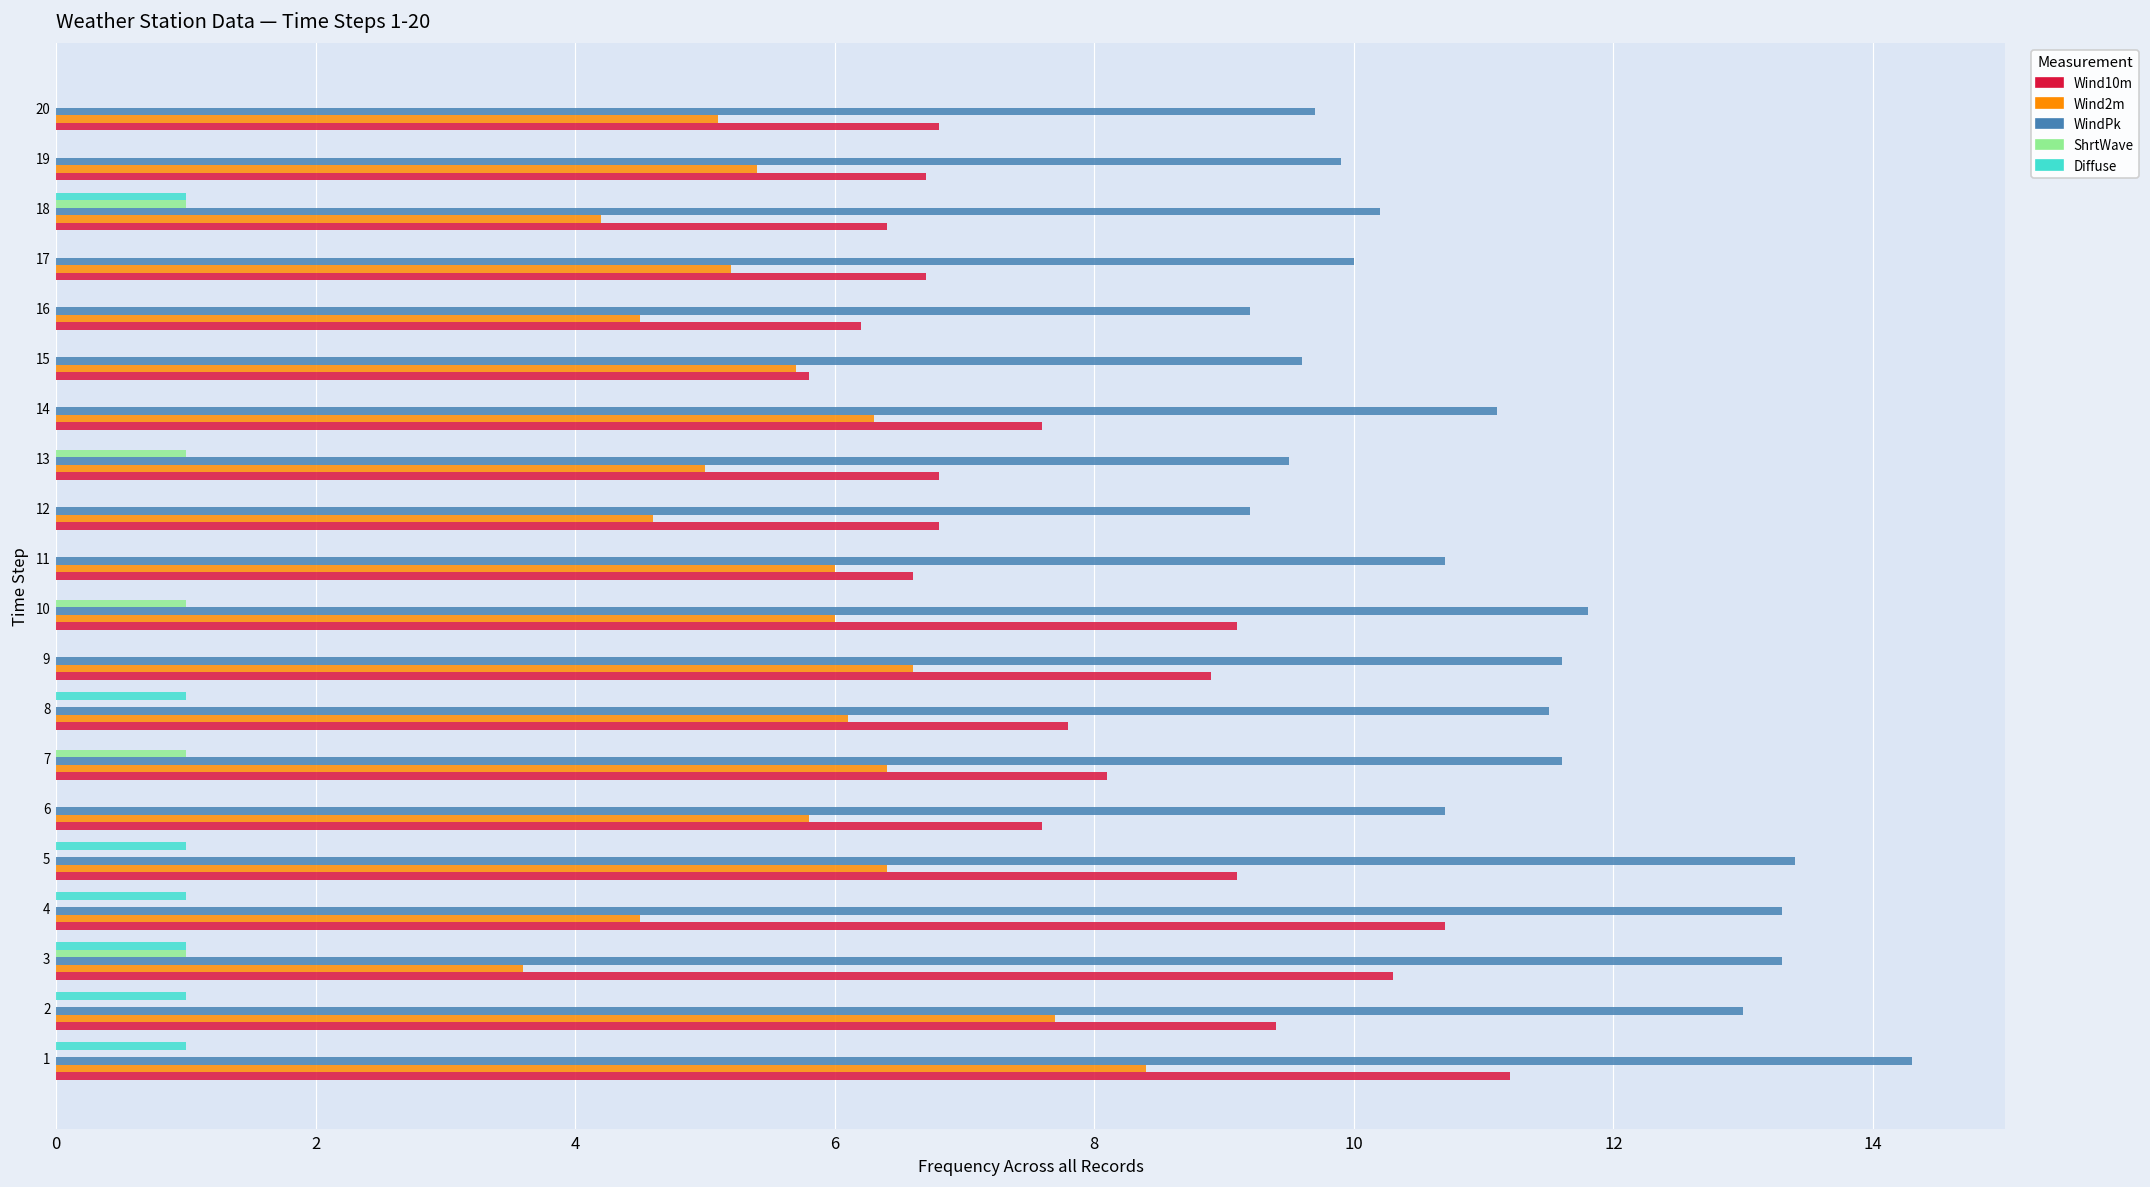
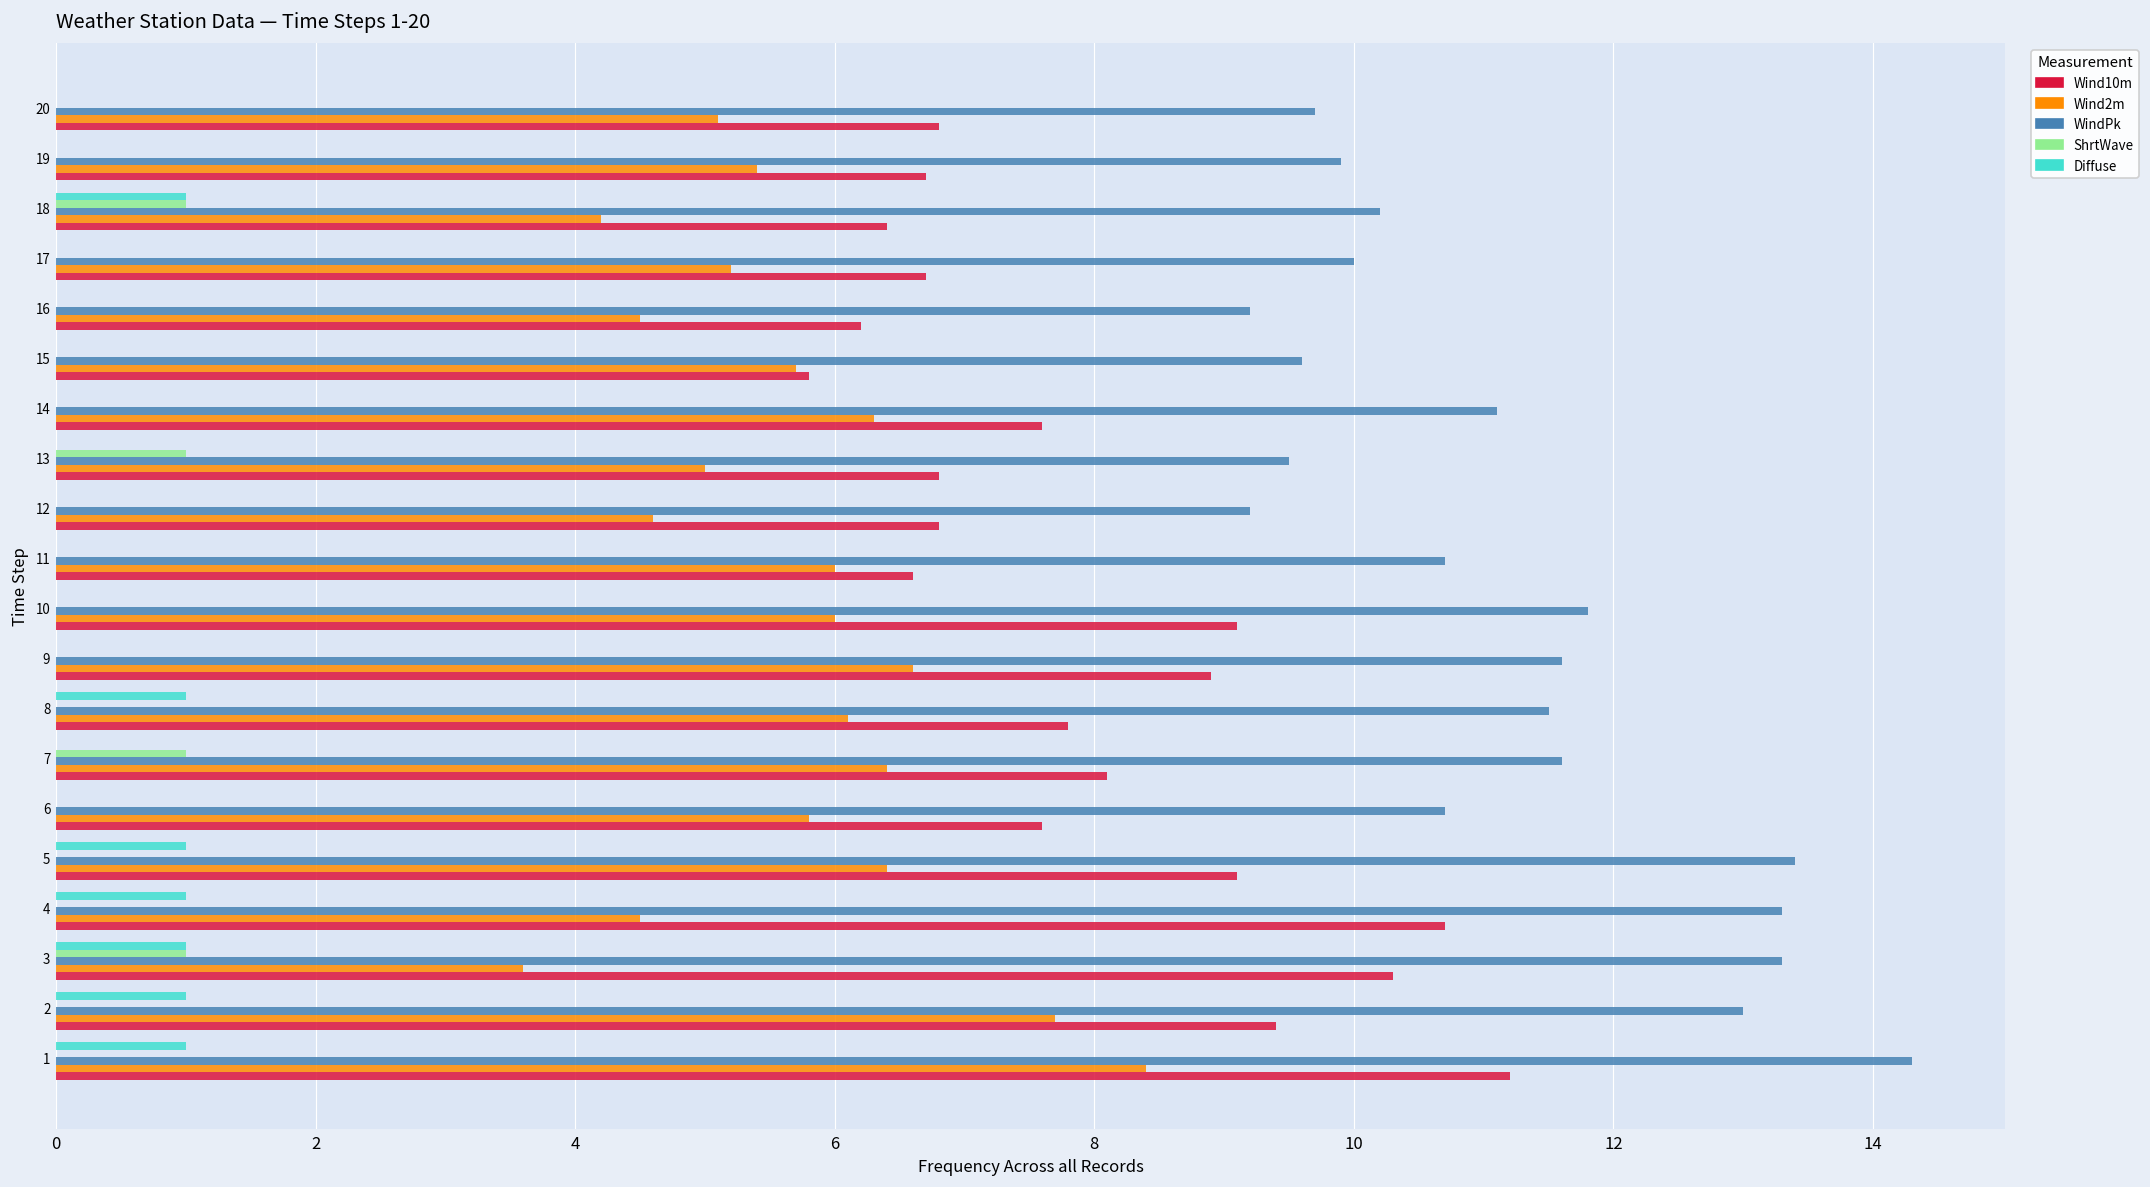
ShrtWave, 10: 1 -> 0
